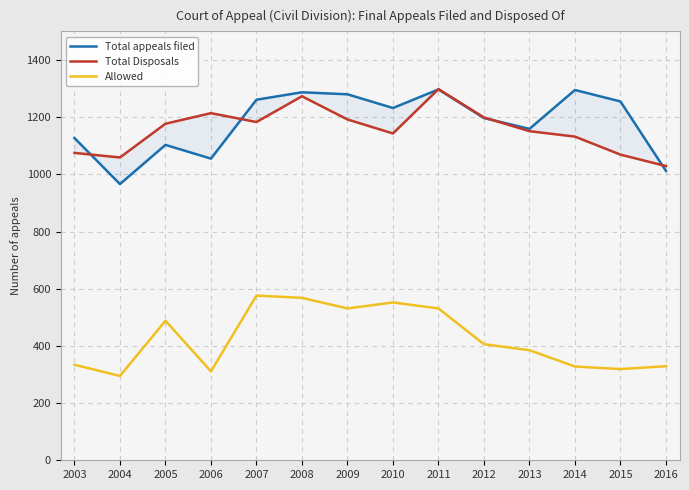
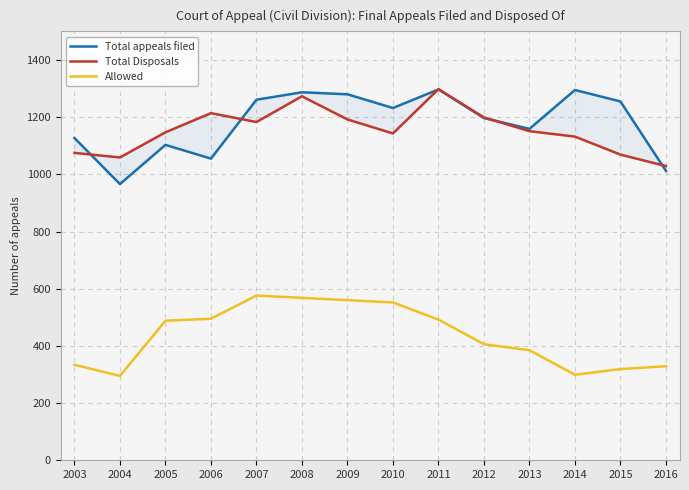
Total Disposals, 2005: 1180 -> 1150
Allowed, 2006: 310 -> 500
Allowed, 2009: 530 -> 560
Allowed, 2011: 530 -> 490
Allowed, 2014: 330 -> 300
